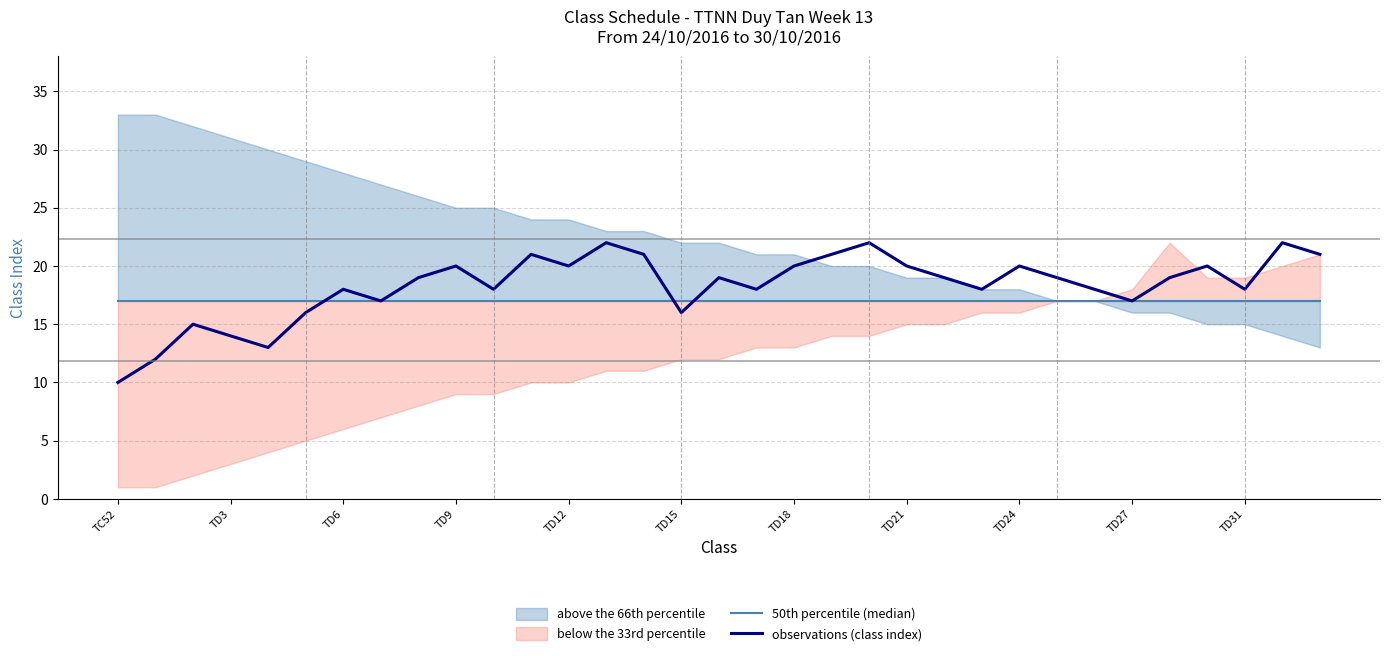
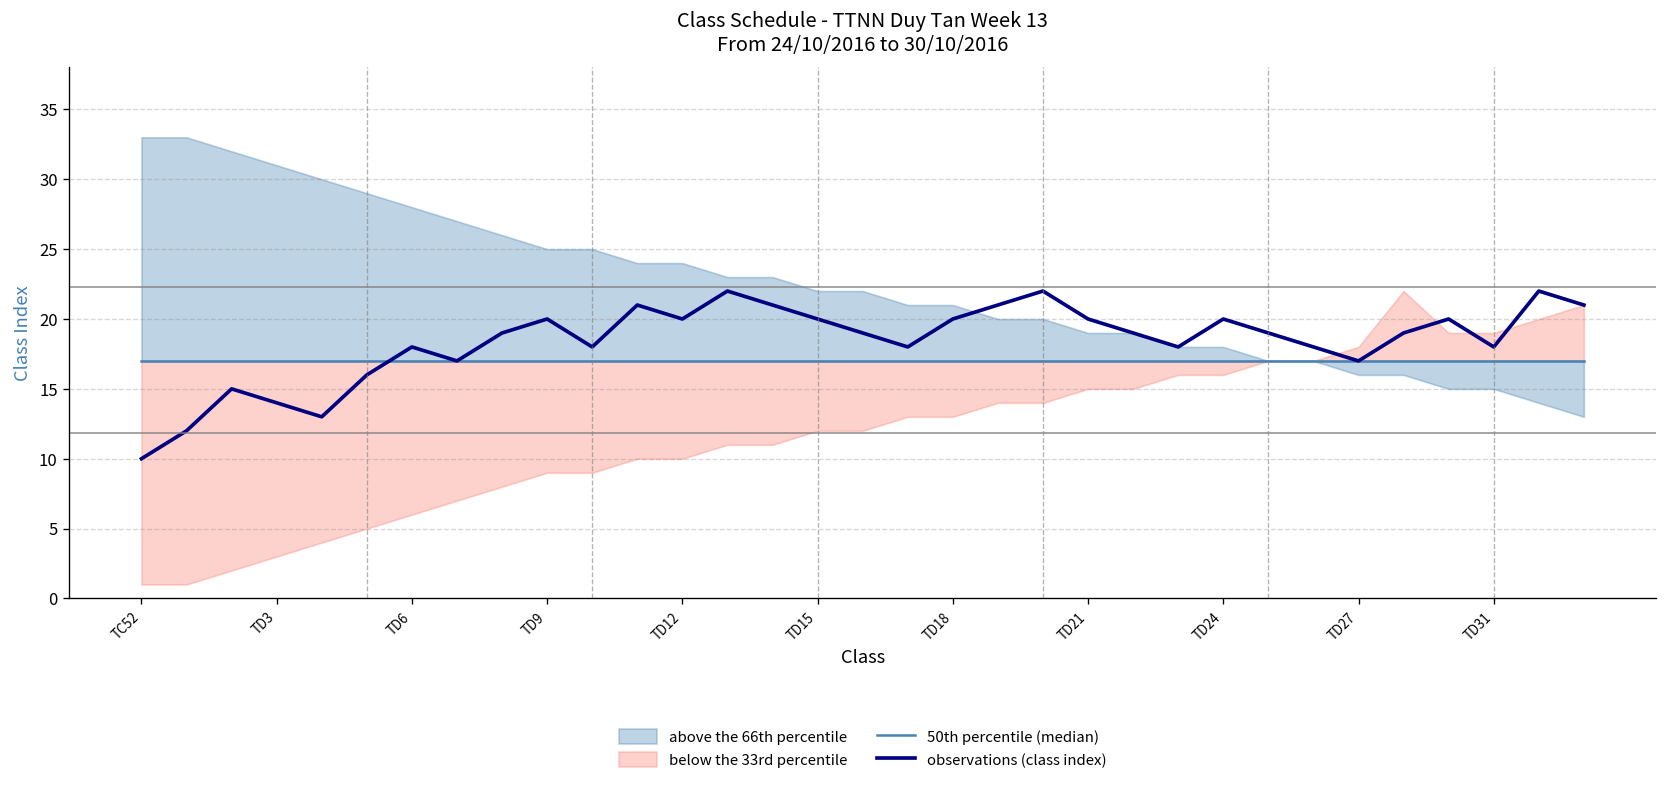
observations (class index), TD15: 16 -> 20
